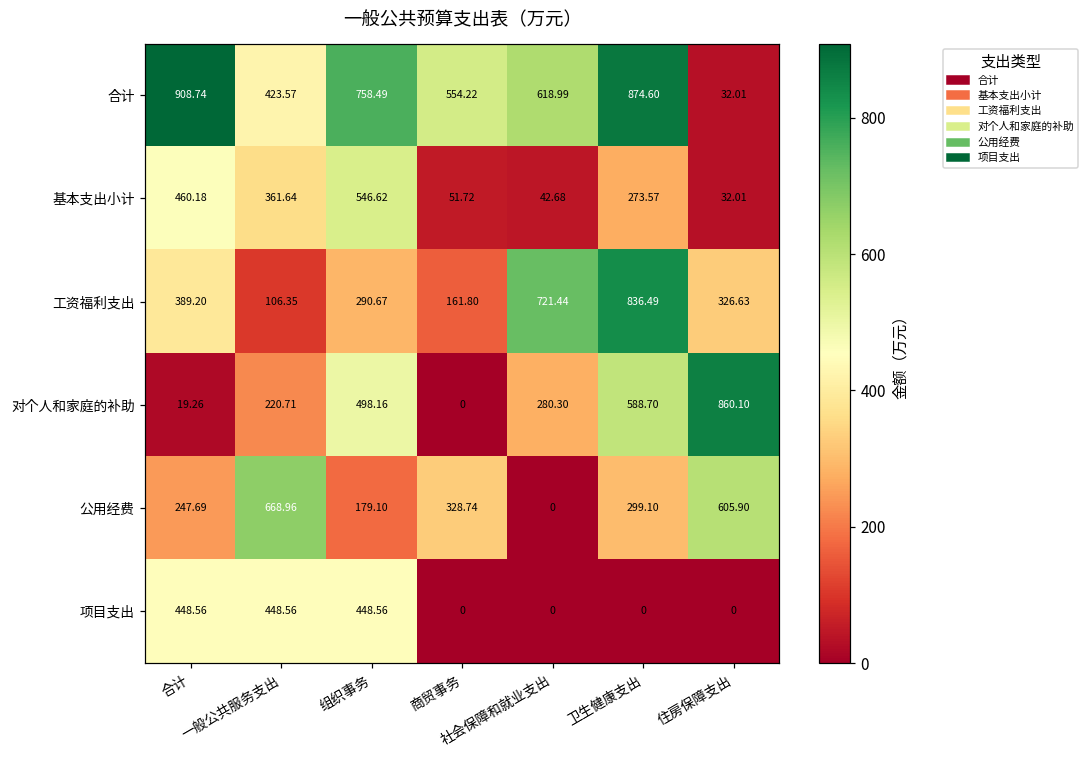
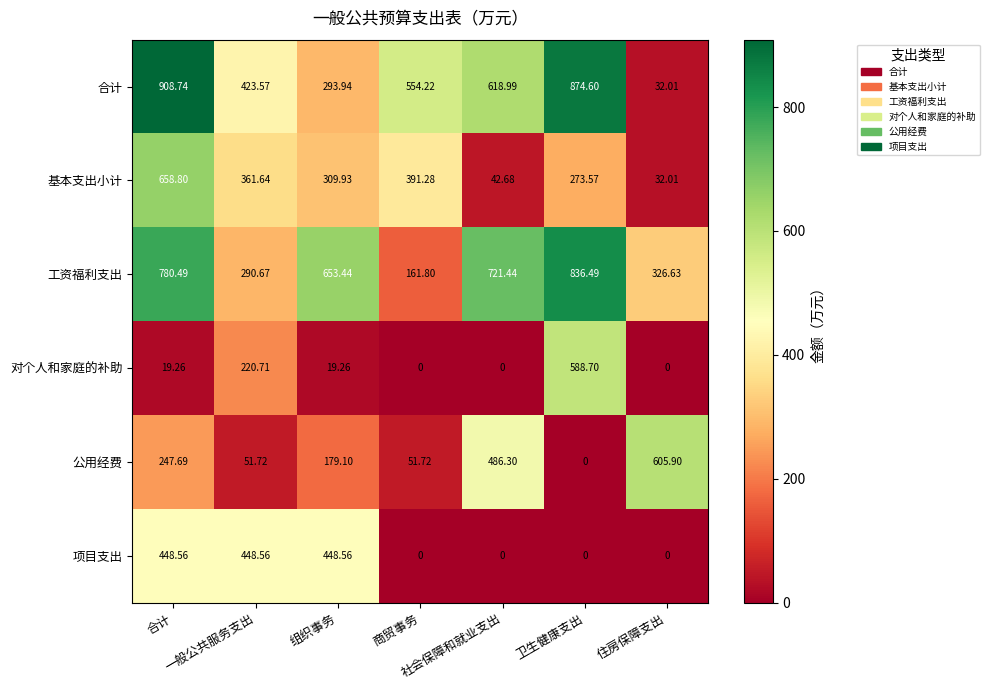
合计, 组织事务: 758.49 -> 293.94
基本支出小计, 合计: 460.18 -> 658.80
基本支出小计, 组织事务: 546.62 -> 309.93
基本支出小计, 商贸事务: 51.72 -> 391.28
工资福利支出, 合计: 389.20 -> 780.49
工资福利支出, 一般公共服务支出: 106.35 -> 290.67
工资福利支出, 组织事务: 290.67 -> 653.44
对个人和家庭的补助, 组织事务: 498.16 -> 19.26
对个人和家庭的补助, 社会保障和就业支出: 280.30 -> 0
对个人和家庭的补助, 住房保障支出: 860.10 -> 0
公用经费, 一般公共服务支出: 668.96 -> 51.72
公用经费, 商贸事务: 328.74 -> 51.72
公用经费, 社会保障和就业支出: 0 -> 486.30
公用经费, 卫生健康支出: 299.10 -> 0
